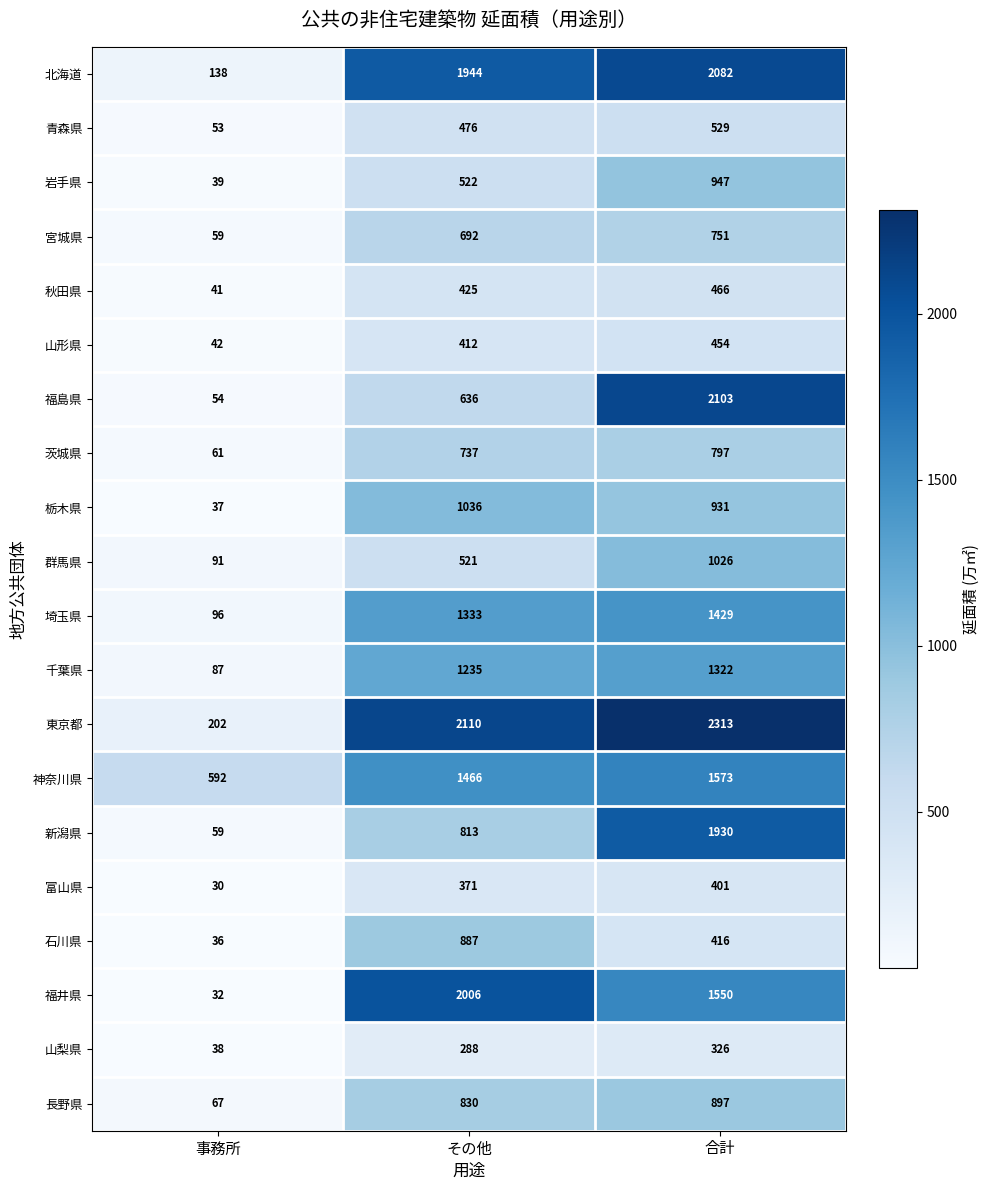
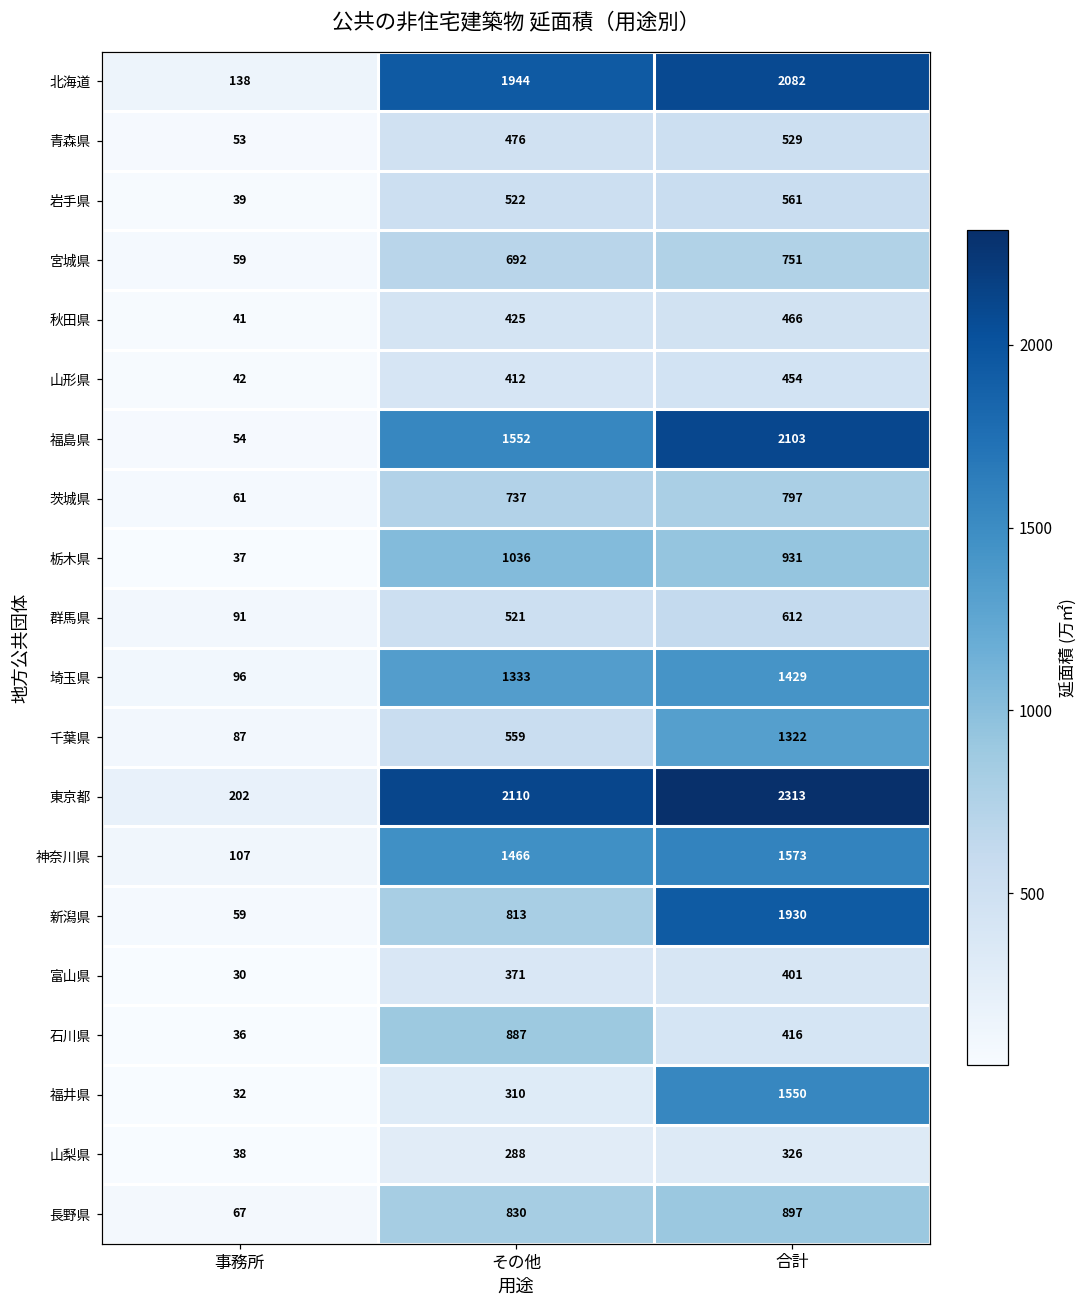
岩手県, 合計: 947 -> 561
福島県, その他: 636 -> 1552
群馬県, 合計: 1026 -> 612
千葉県, その他: 1235 -> 559
神奈川県, 事務所: 592 -> 107
福井県, その他: 2006 -> 310
